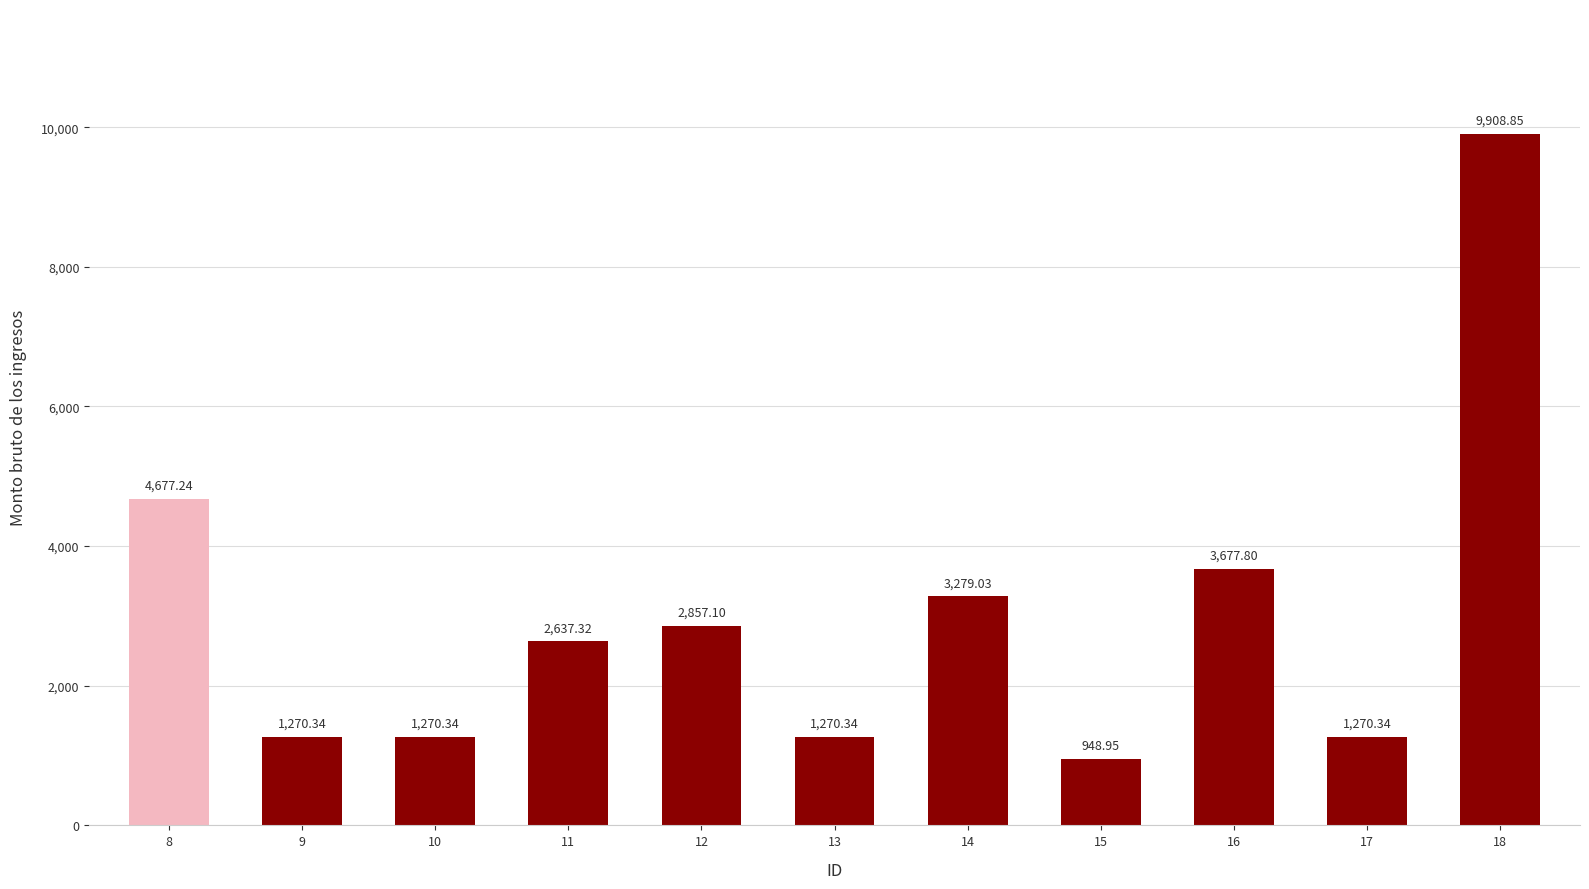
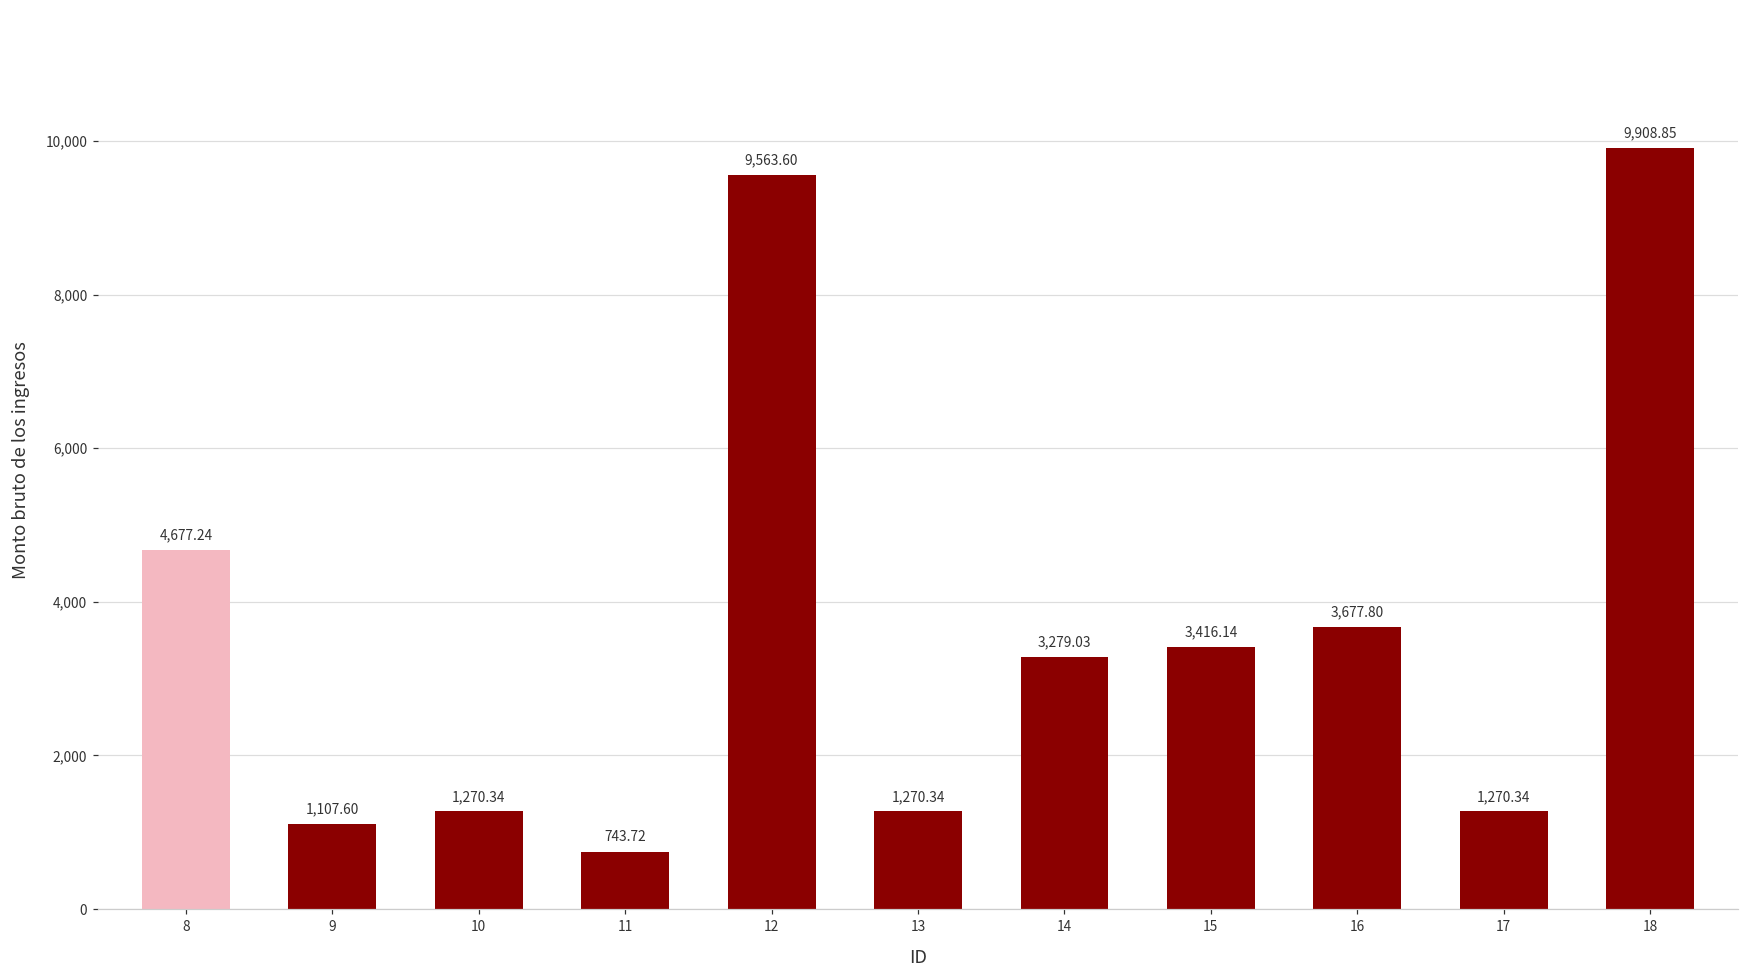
9: 1,270.34 -> 1,107.60
11: 2,637.32 -> 743.72
12: 2,857.10 -> 9,563.60
15: 948.95 -> 3,416.14
